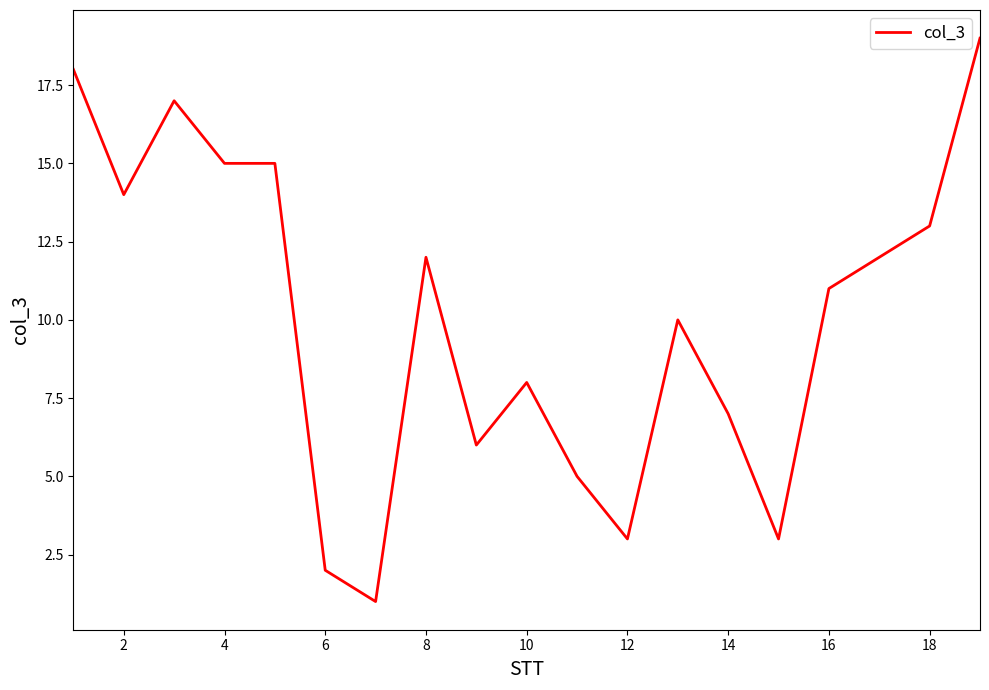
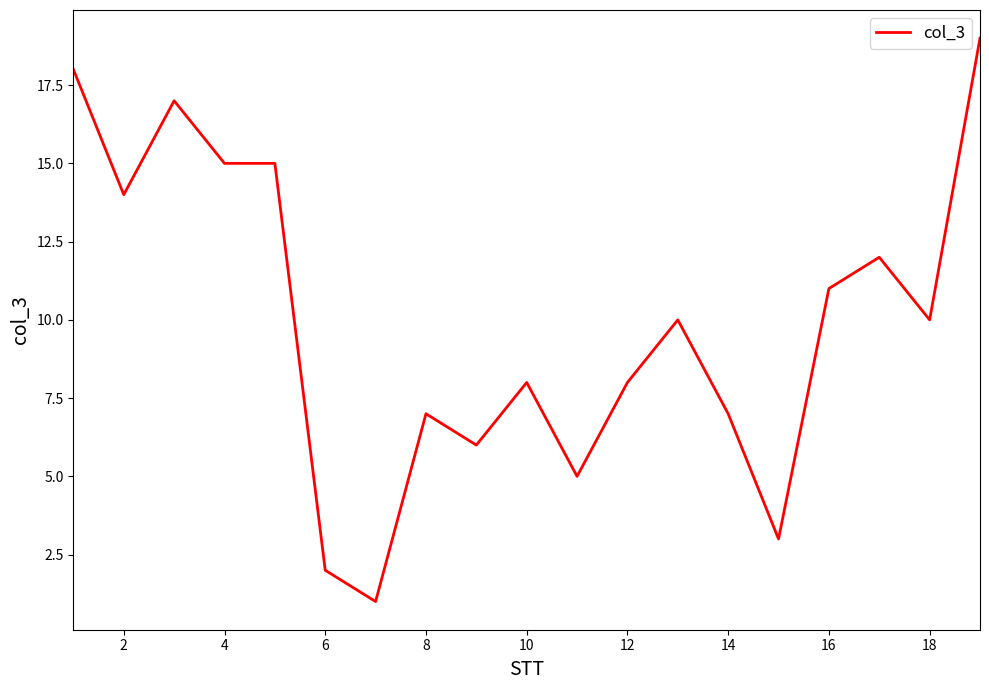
8: 12 -> 7
12: 3 -> 8
18: 13 -> 10
